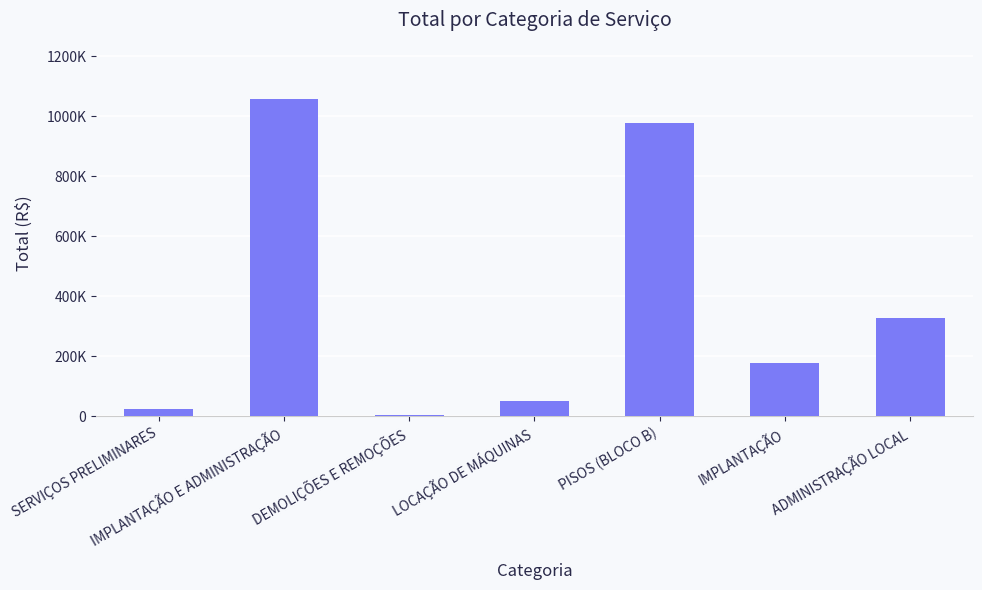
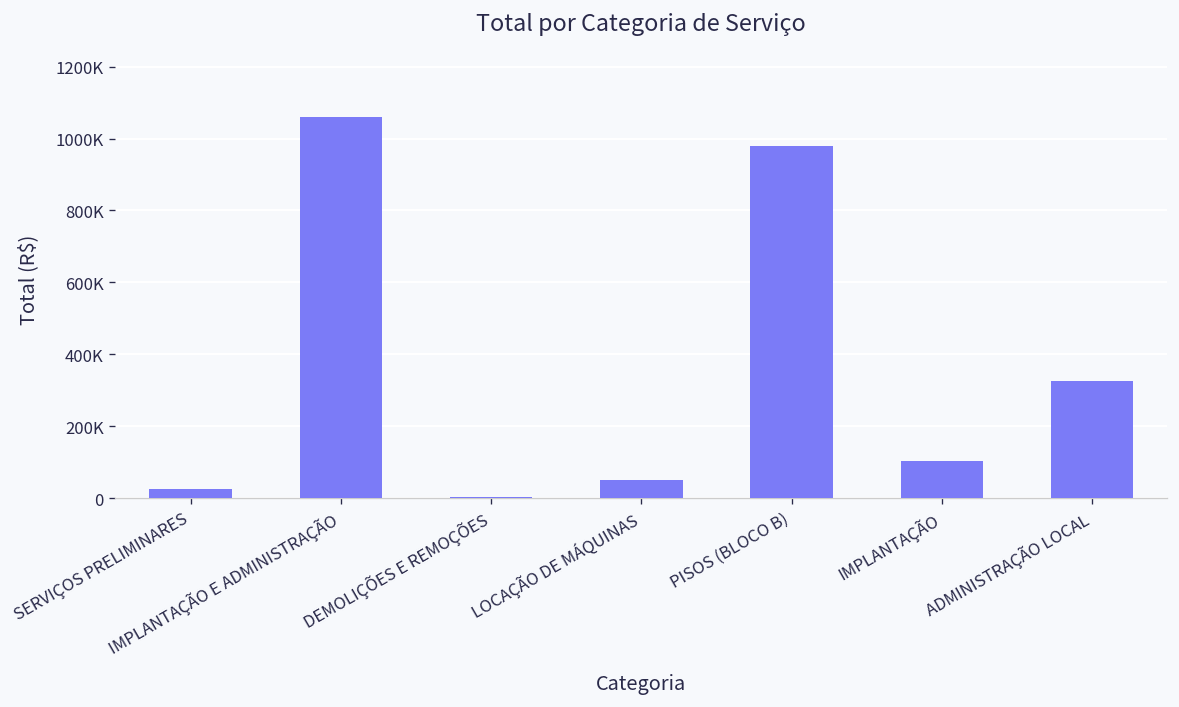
IMPLANTAÇÃO: 180000 -> 100000
